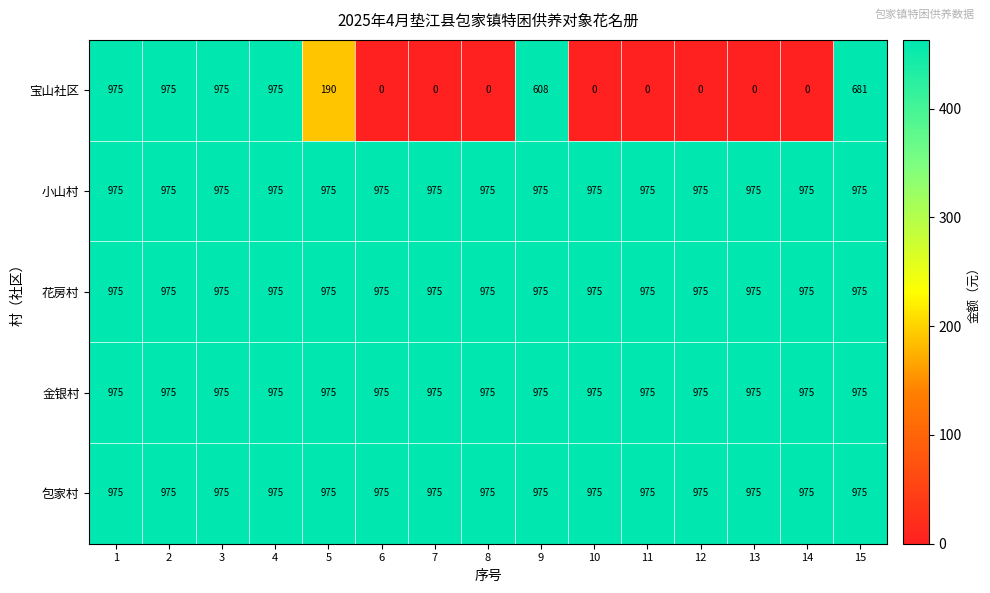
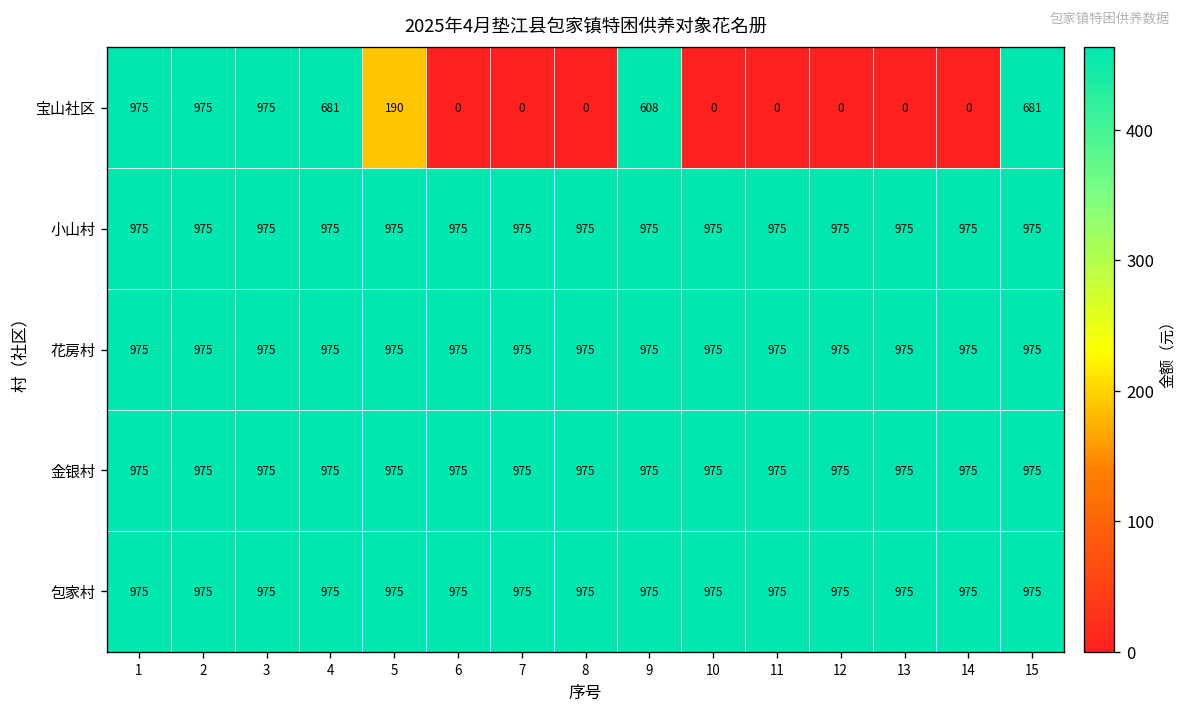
宝山社区, 4: 975 -> 681
